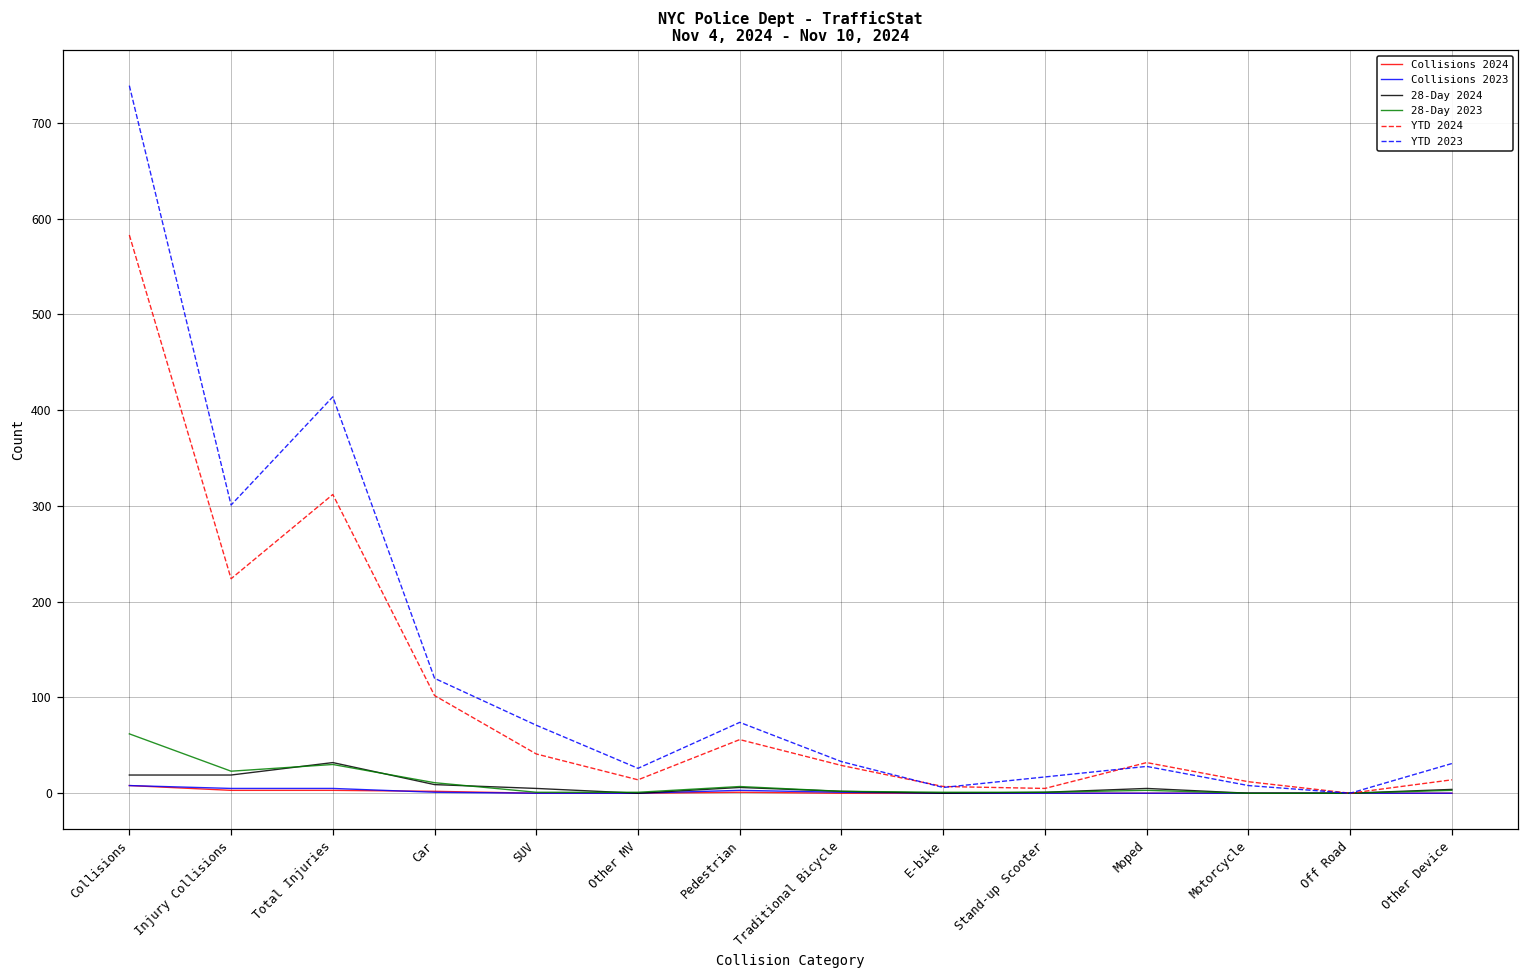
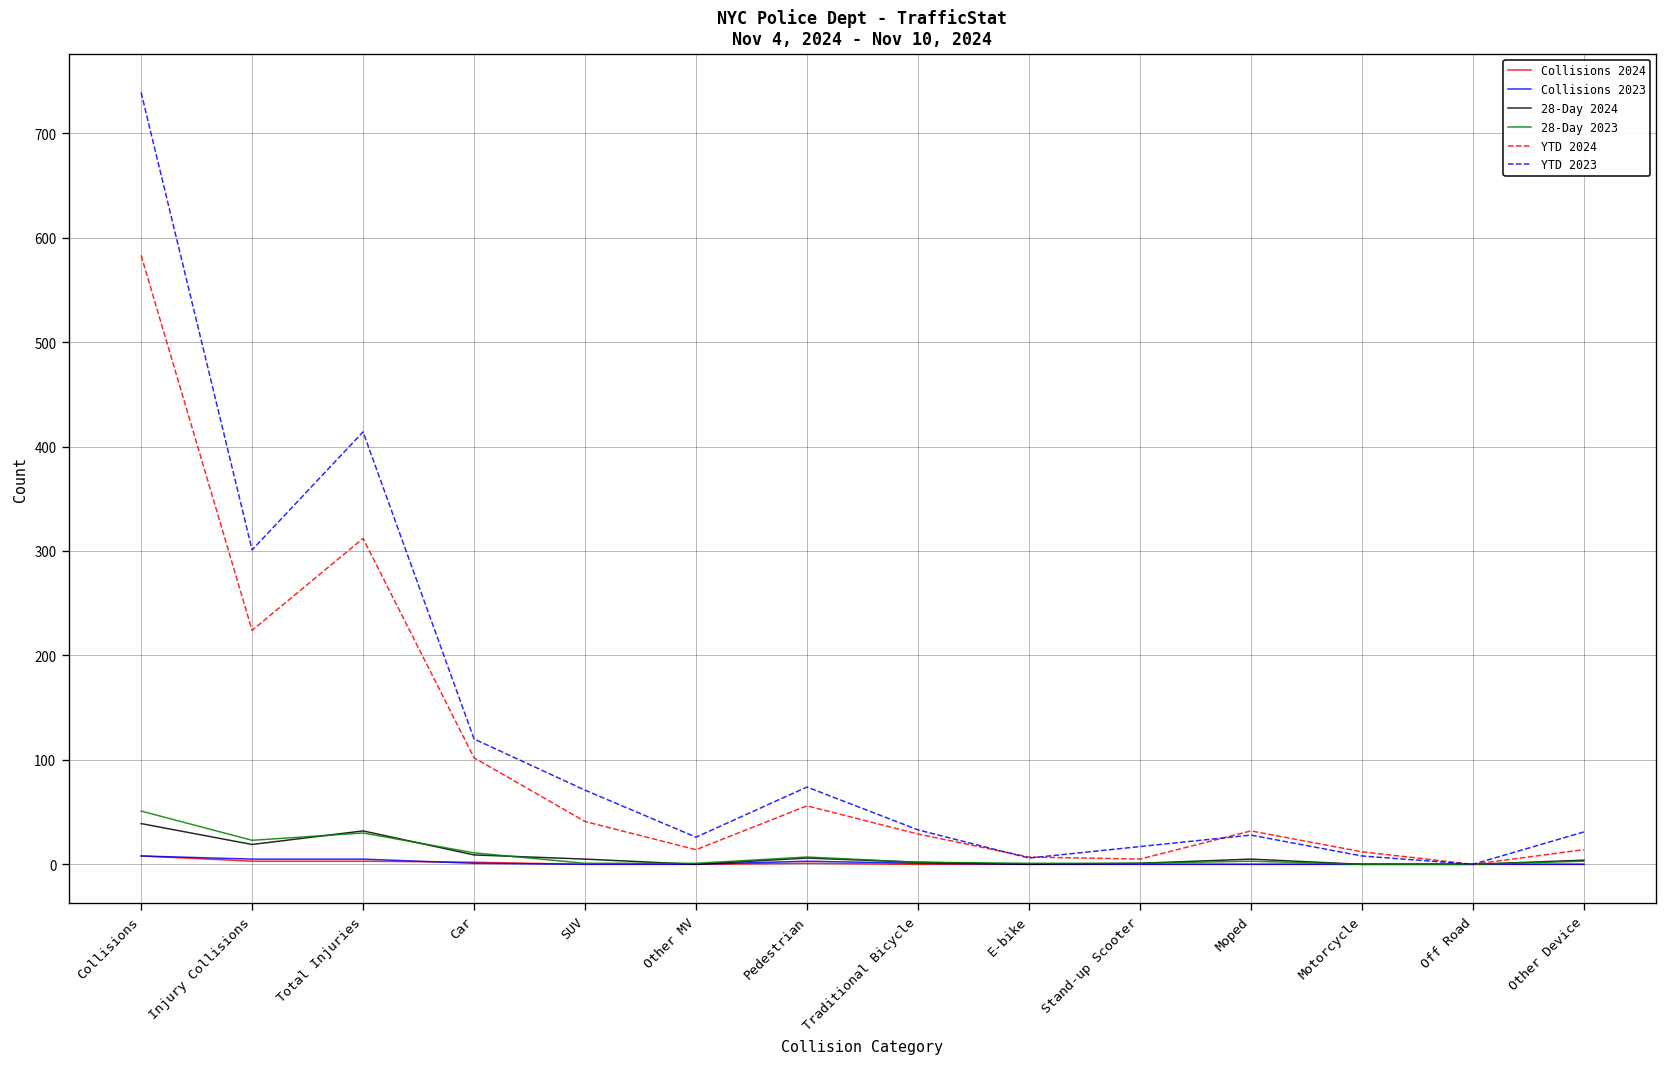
28-Day 2024, Collisions: 20 -> 40
28-Day 2023, Collisions: 60 -> 50
